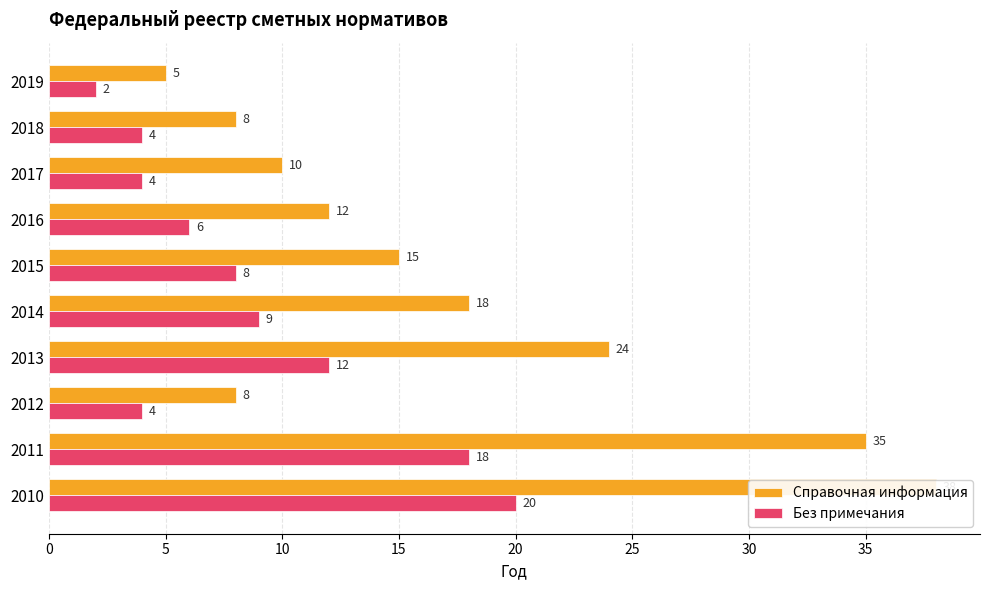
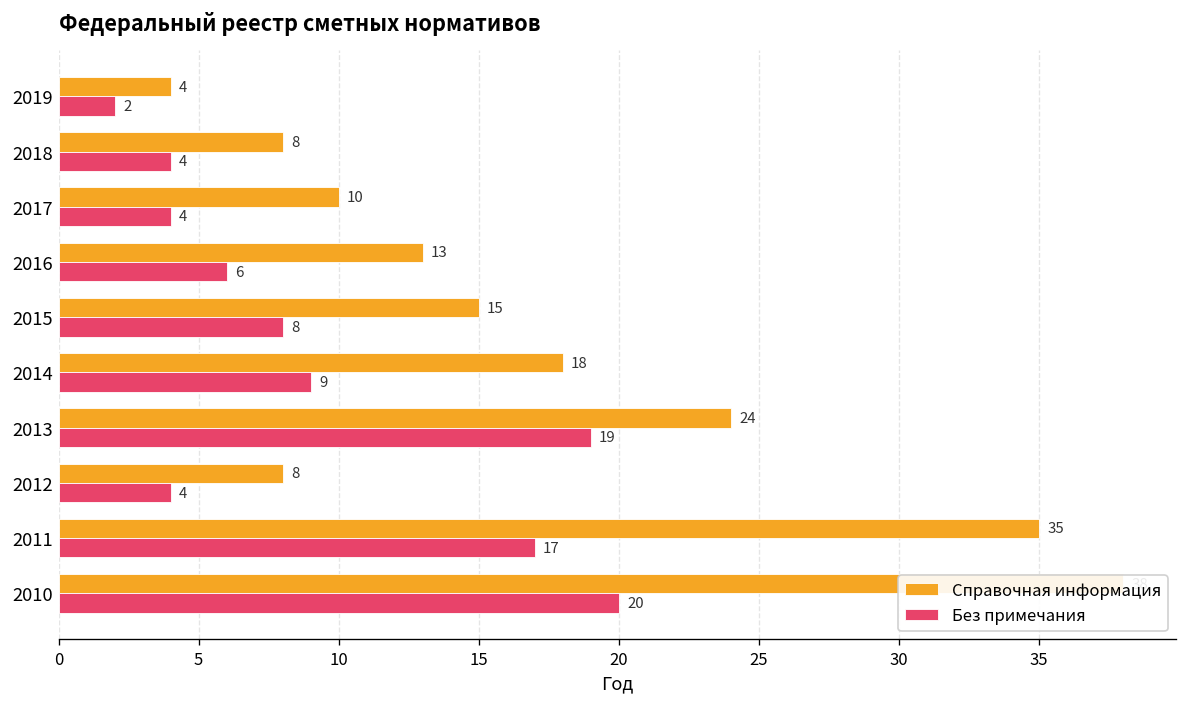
Справочная информация, 2019: 5 -> 4
Справочная информация, 2016: 12 -> 13
Без примечания, 2013: 12 -> 19
Без примечания, 2011: 18 -> 17
